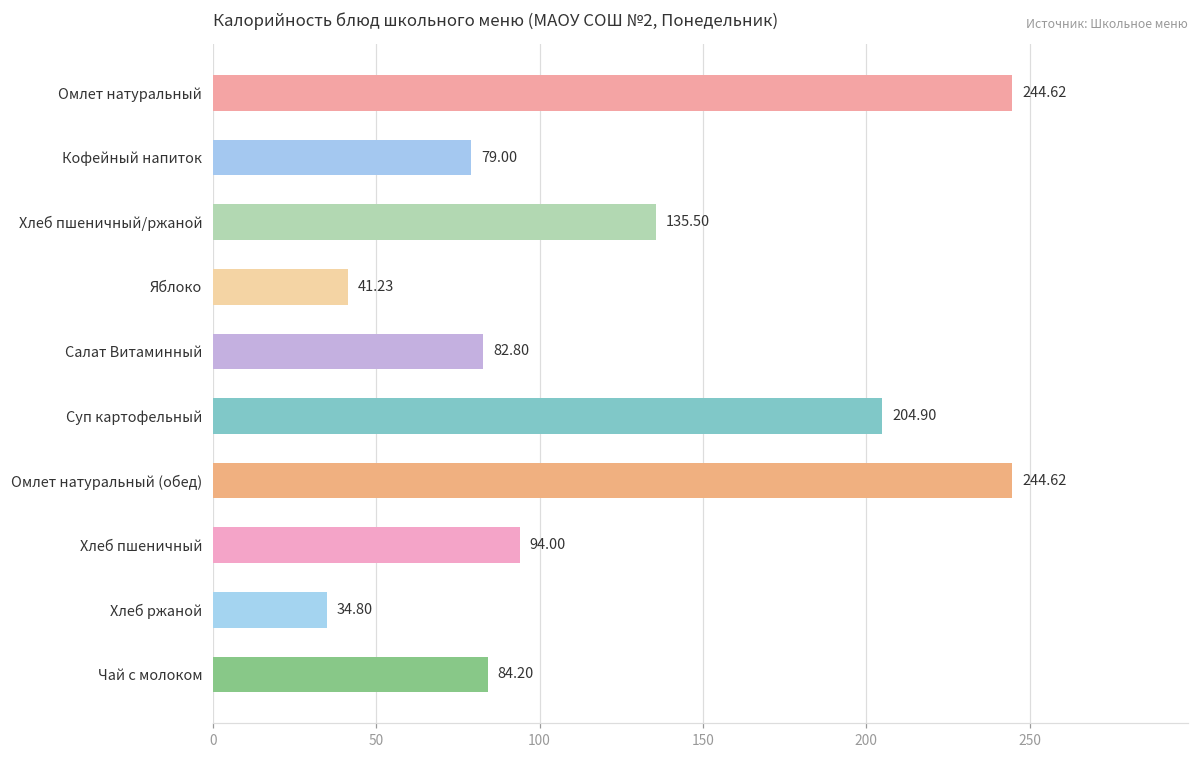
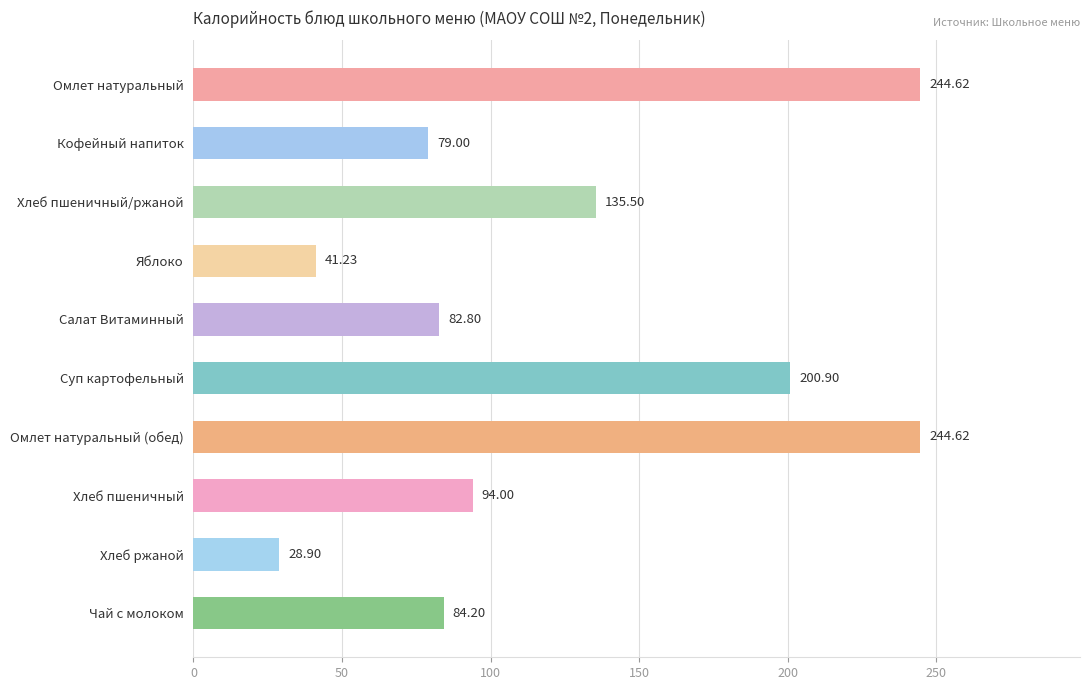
Суп картофельный: 204.90 -> 200.90
Хлеб ржаной: 34.80 -> 28.90
